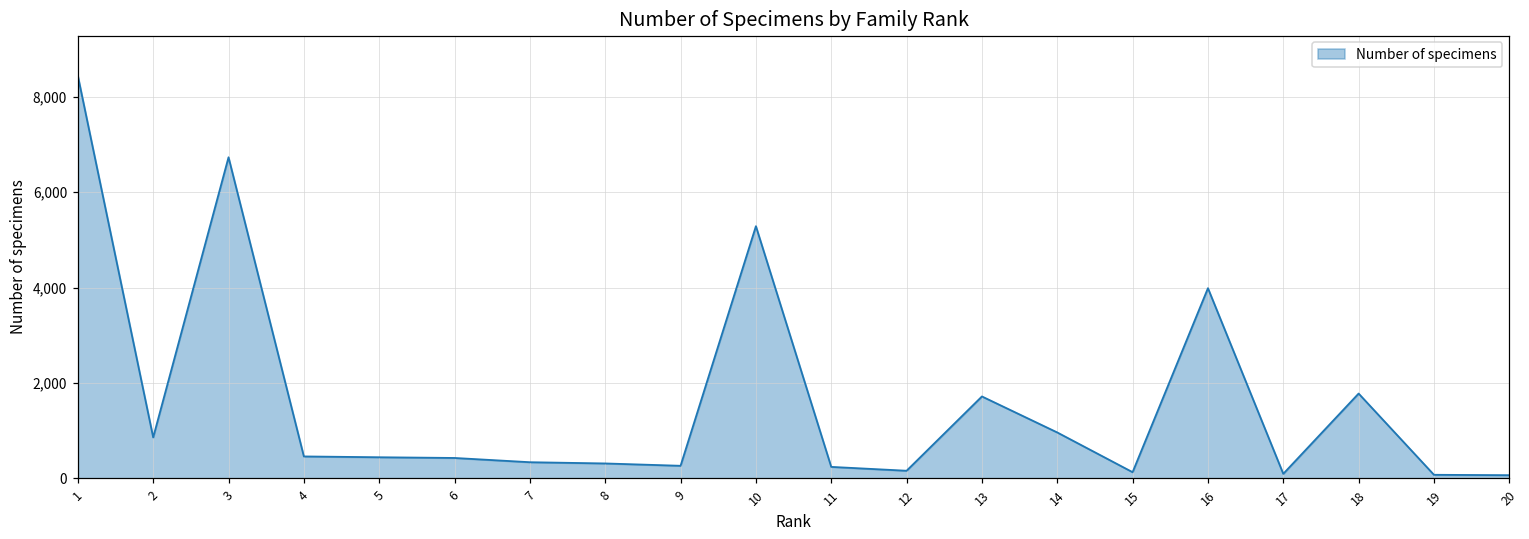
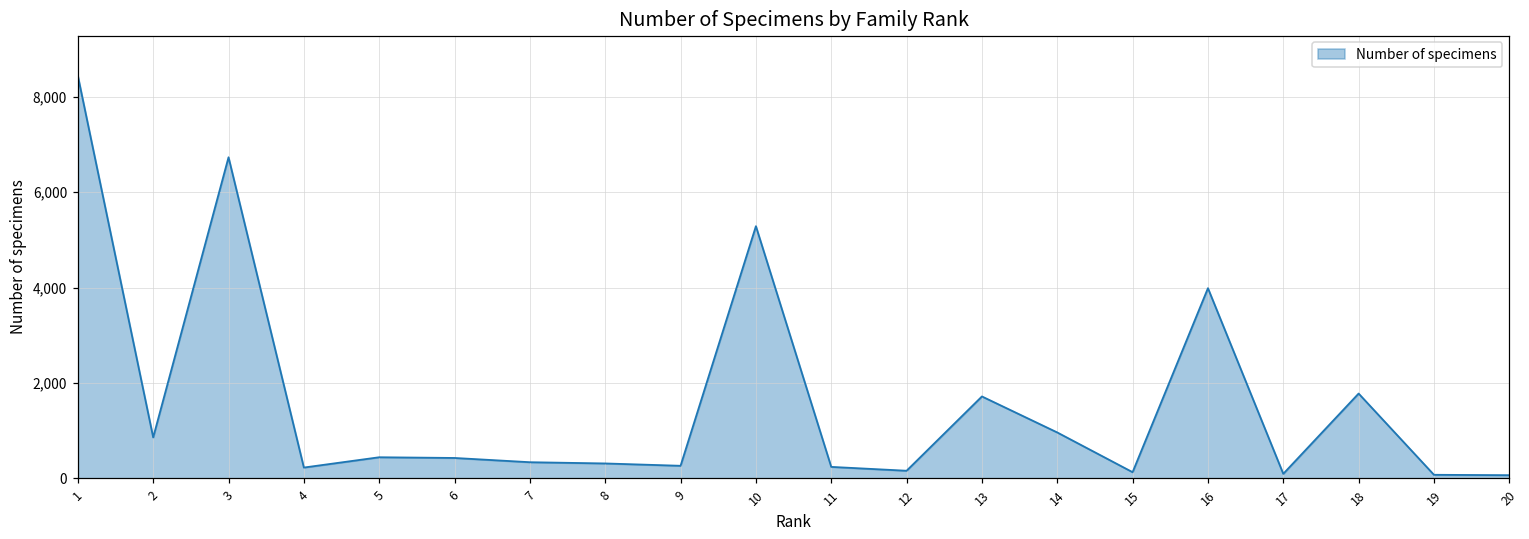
4: 500 -> 200
